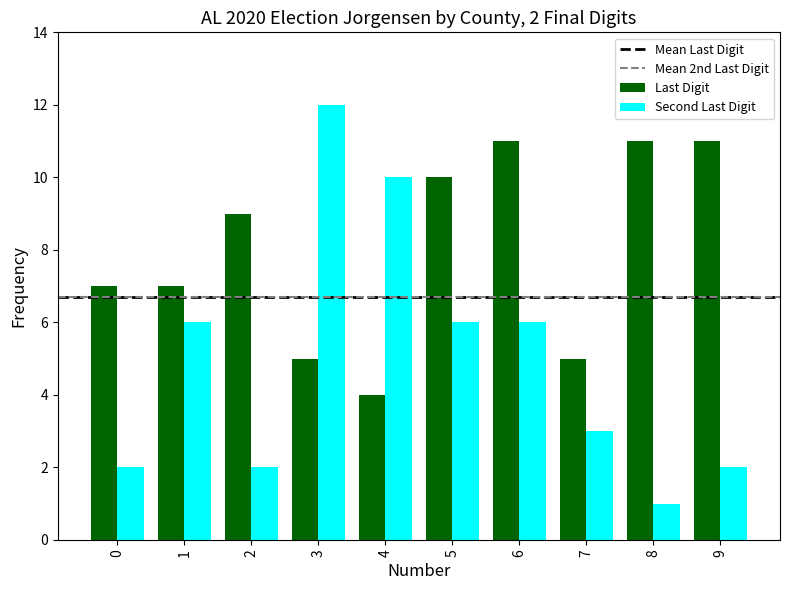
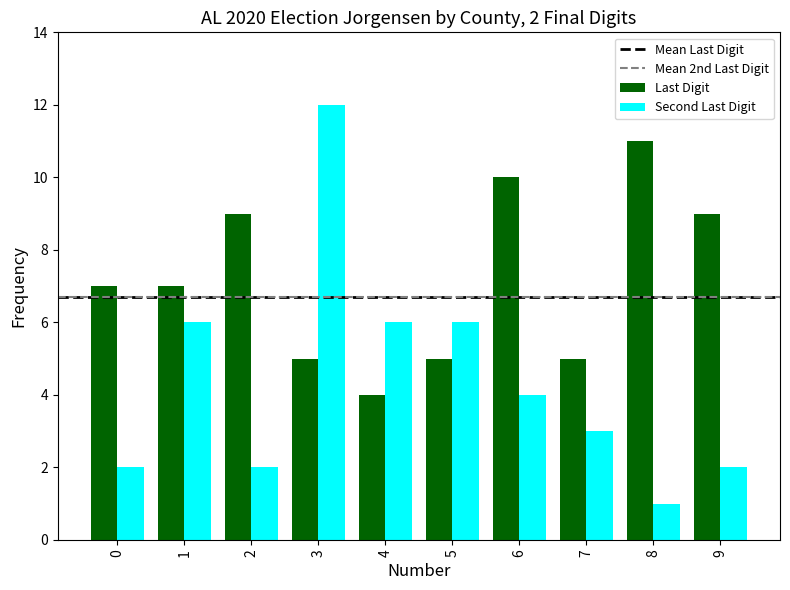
Second Last Digit, 4: 10 -> 6
Last Digit, 5: 10 -> 5
Last Digit, 6: 11 -> 10
Second Last Digit, 6: 6 -> 4
Last Digit, 9: 11 -> 9
